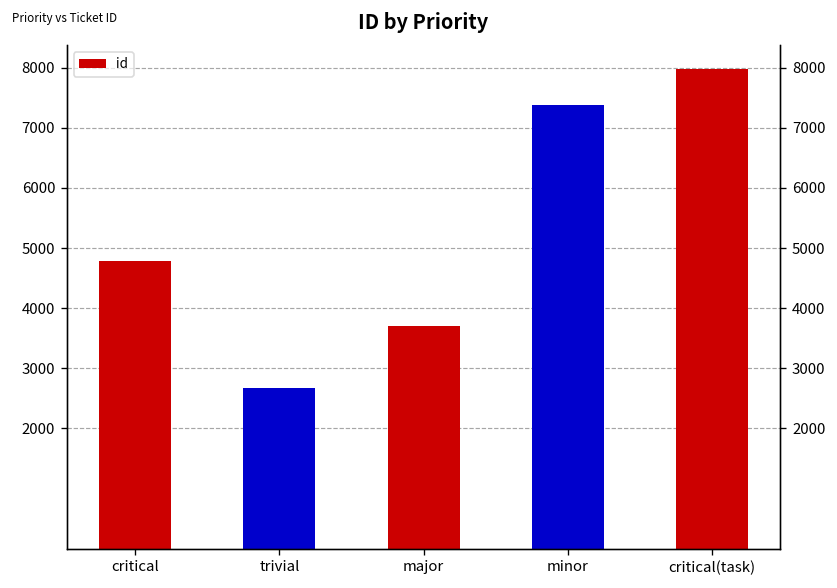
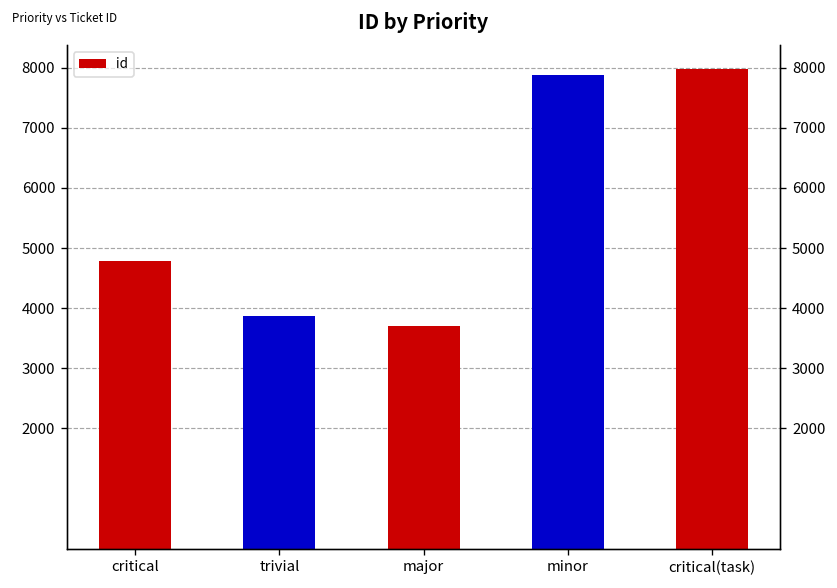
trivial: 2700 -> 3900
minor: 7400 -> 7900
